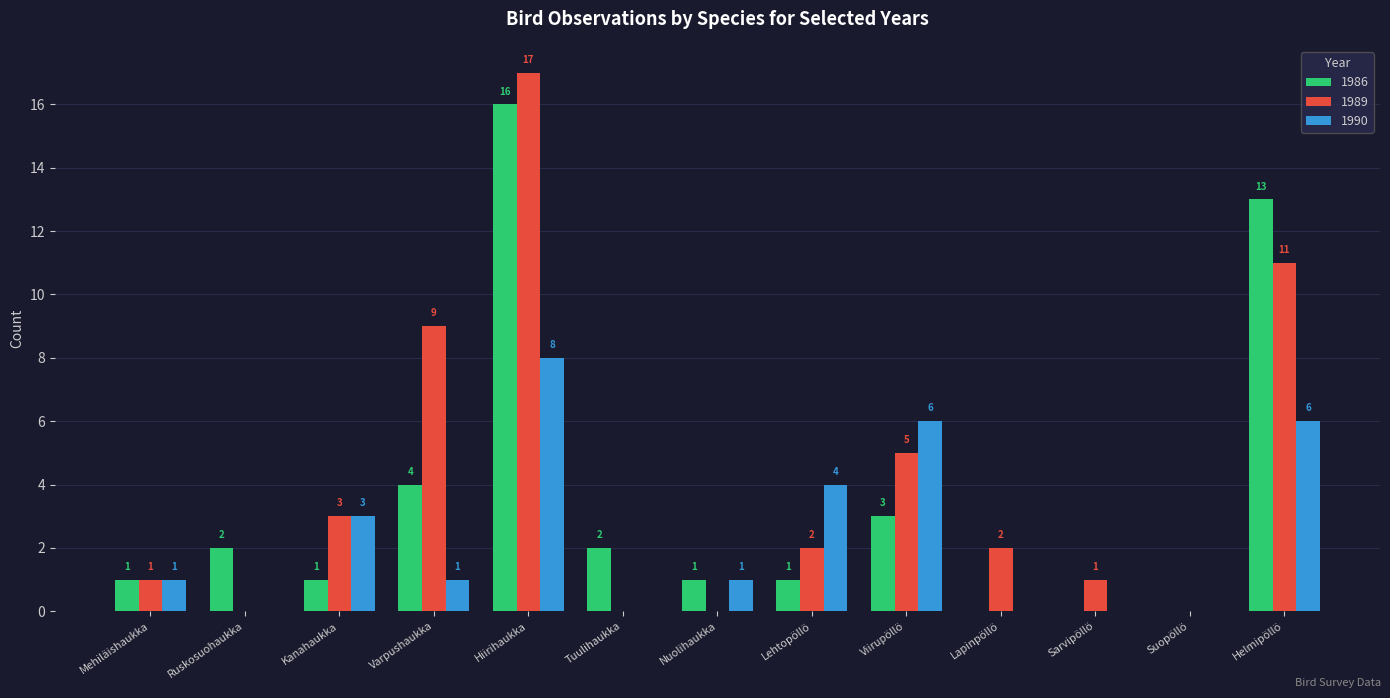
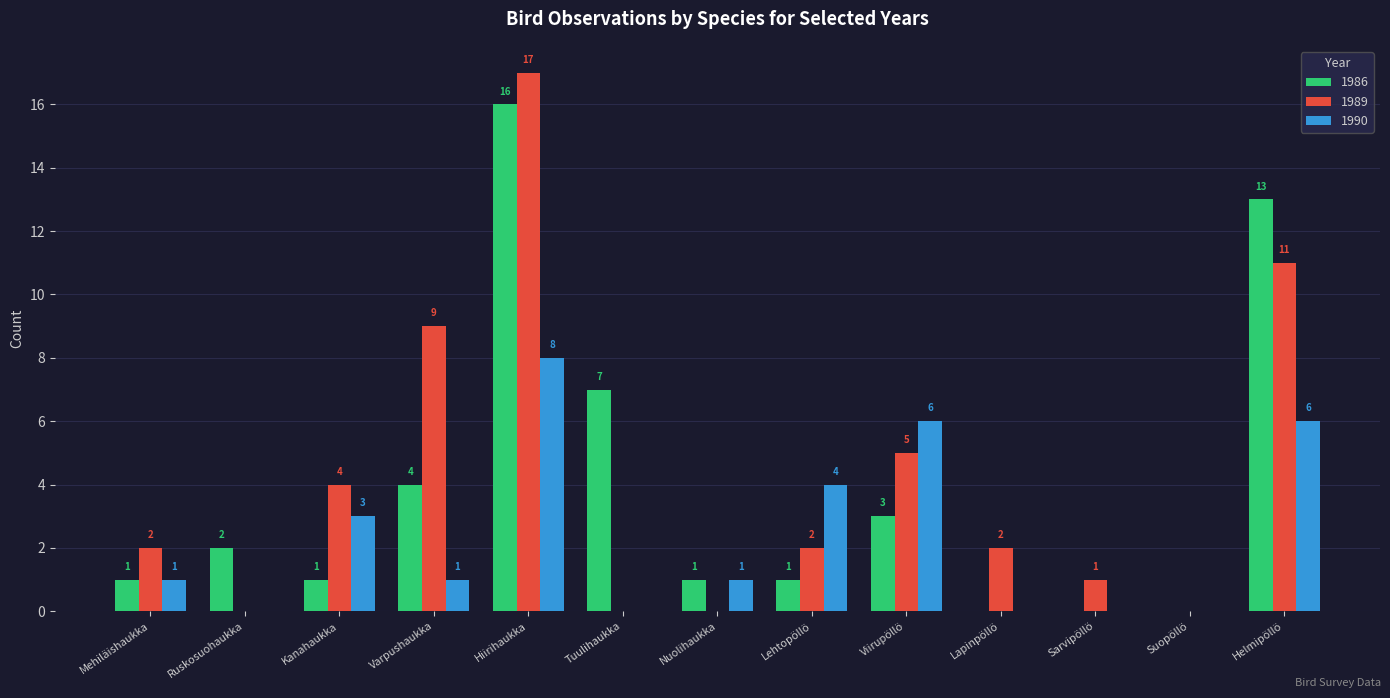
1989, Mehiläishaukka: 1 -> 2
1989, Kanahaukka: 3 -> 4
1986, Tuulihaukka: 2 -> 7
